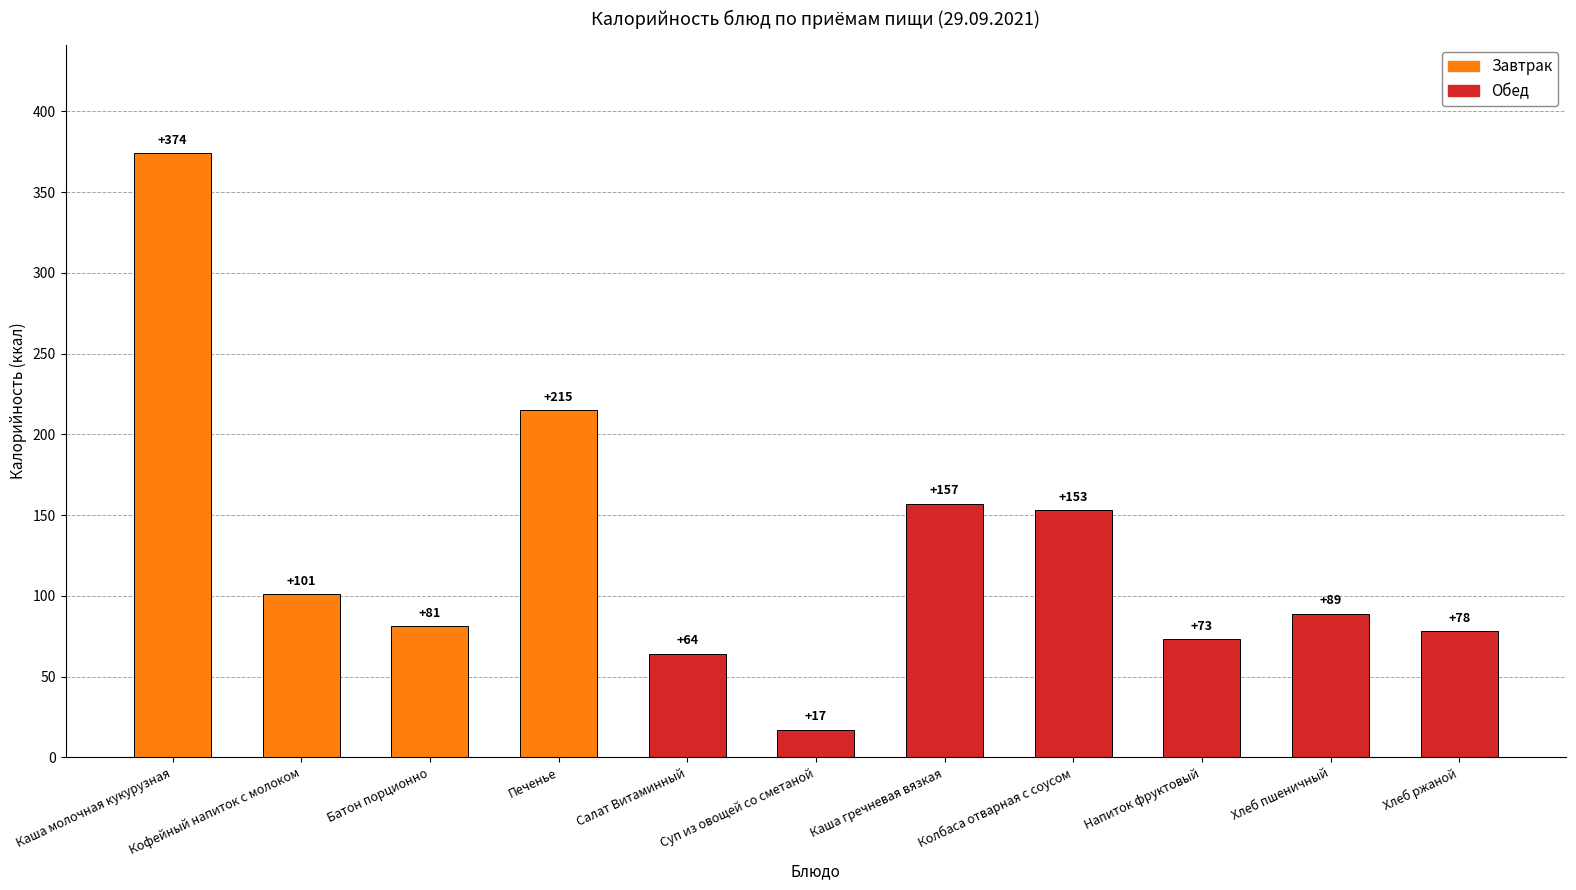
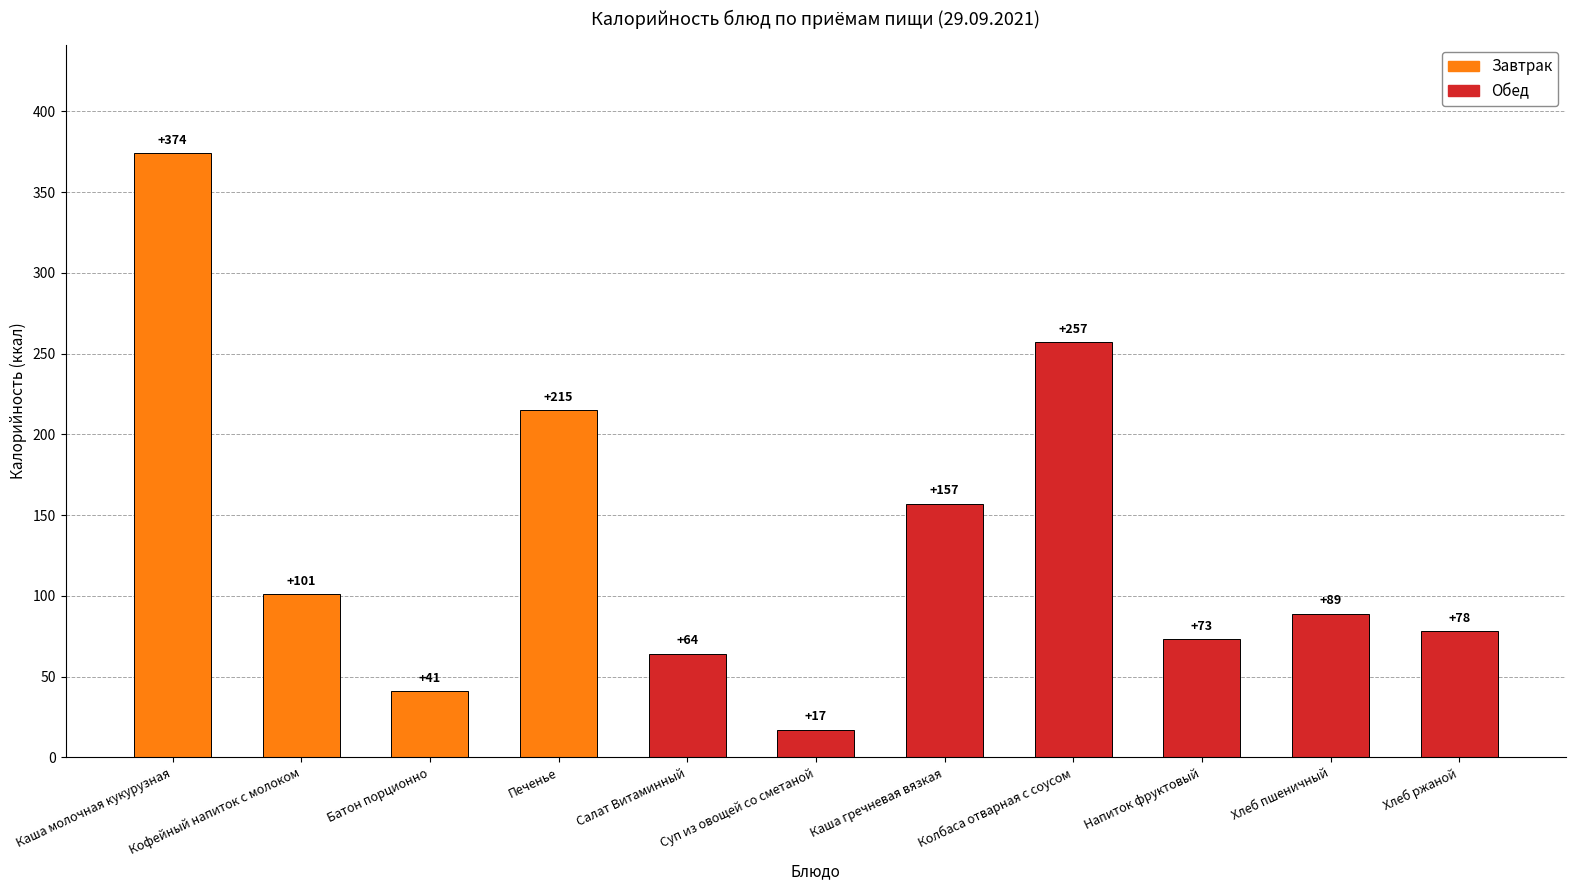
Батон порционно: +81 -> +41
Колбаса отварная с соусом: +153 -> +257
